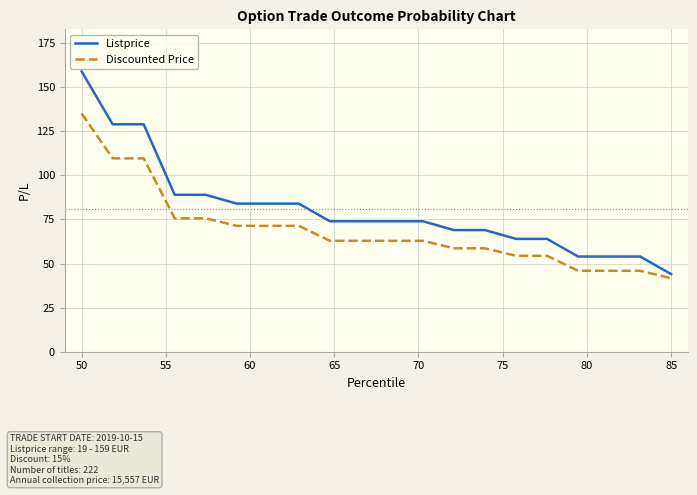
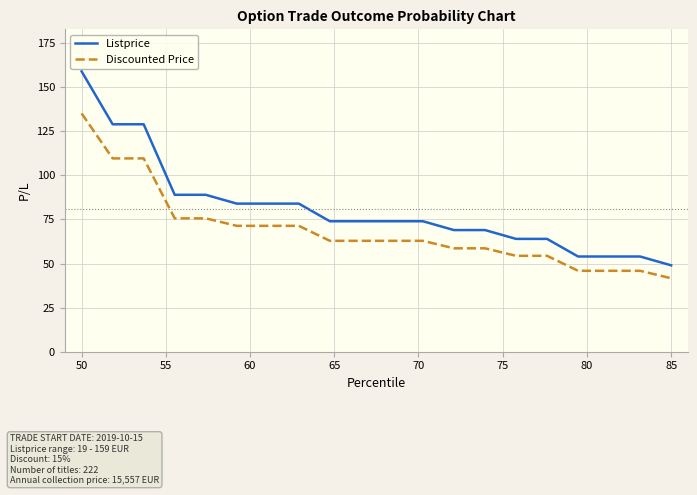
Listprice, 85: 44 -> 49
